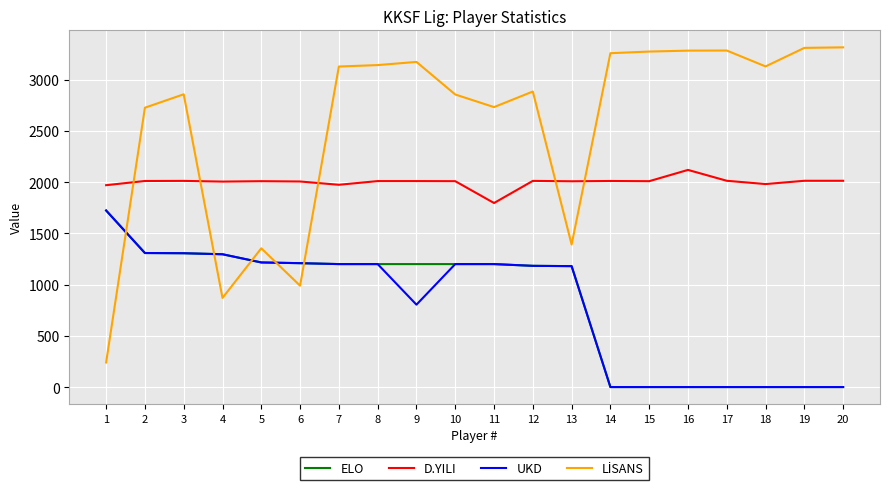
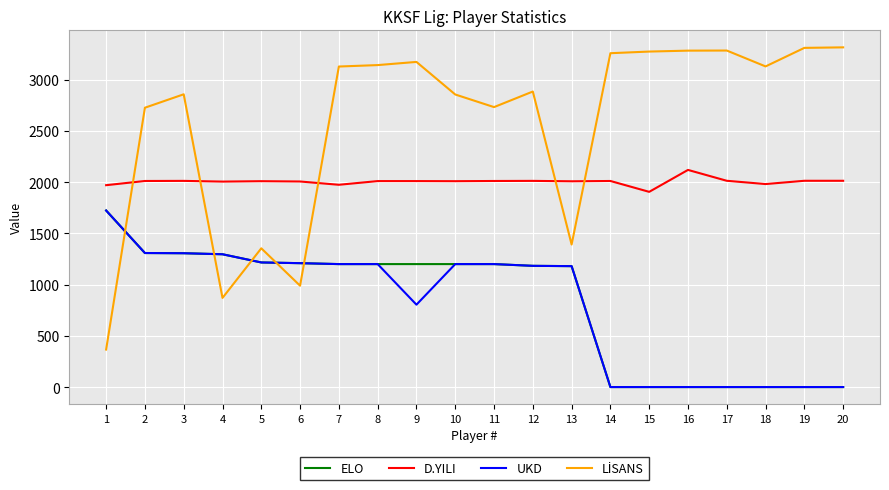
LİSANS, 1: 240 -> 370
D.YILI, 11: 1800 -> 2010
D.YILI, 15: 2010 -> 1910
